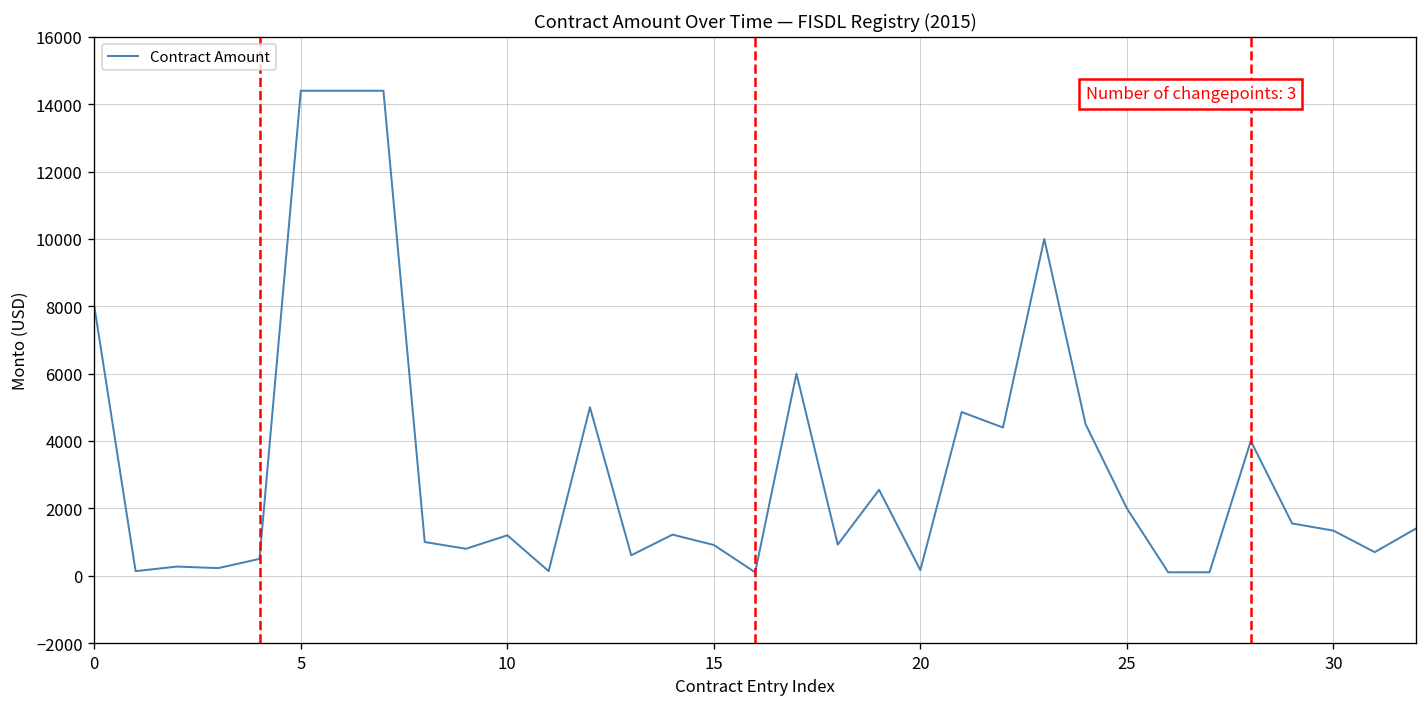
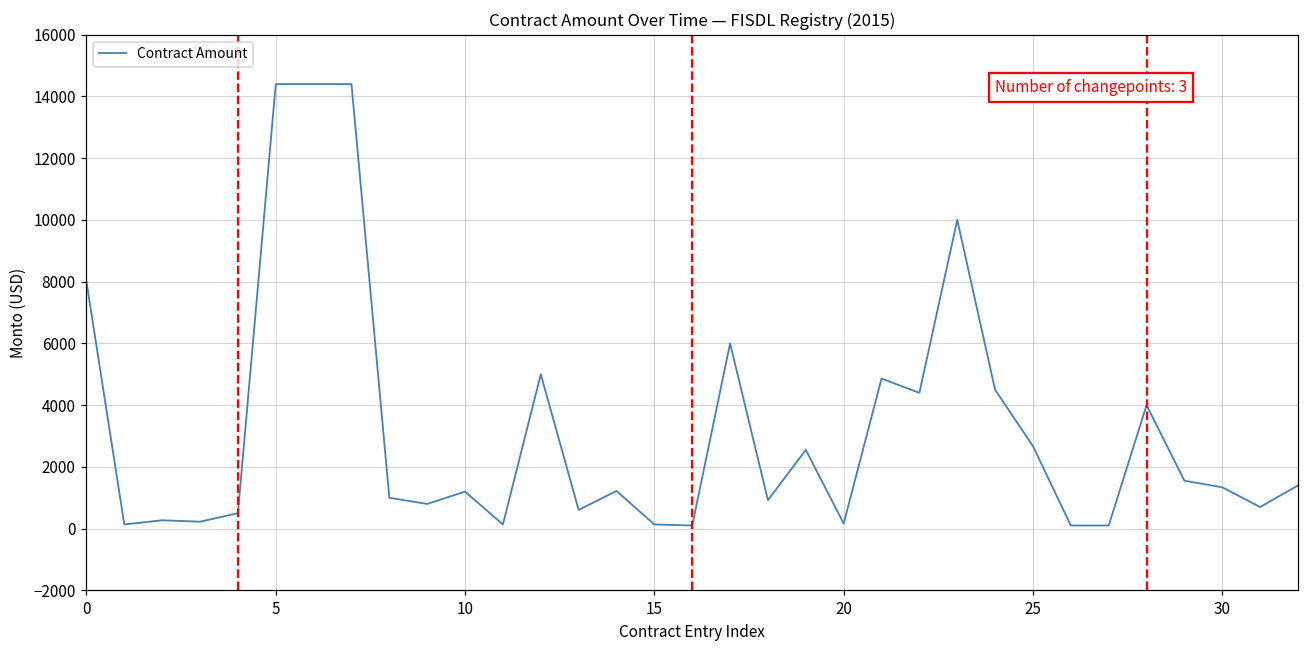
15: 900 -> 100
25: 2000 -> 2700
